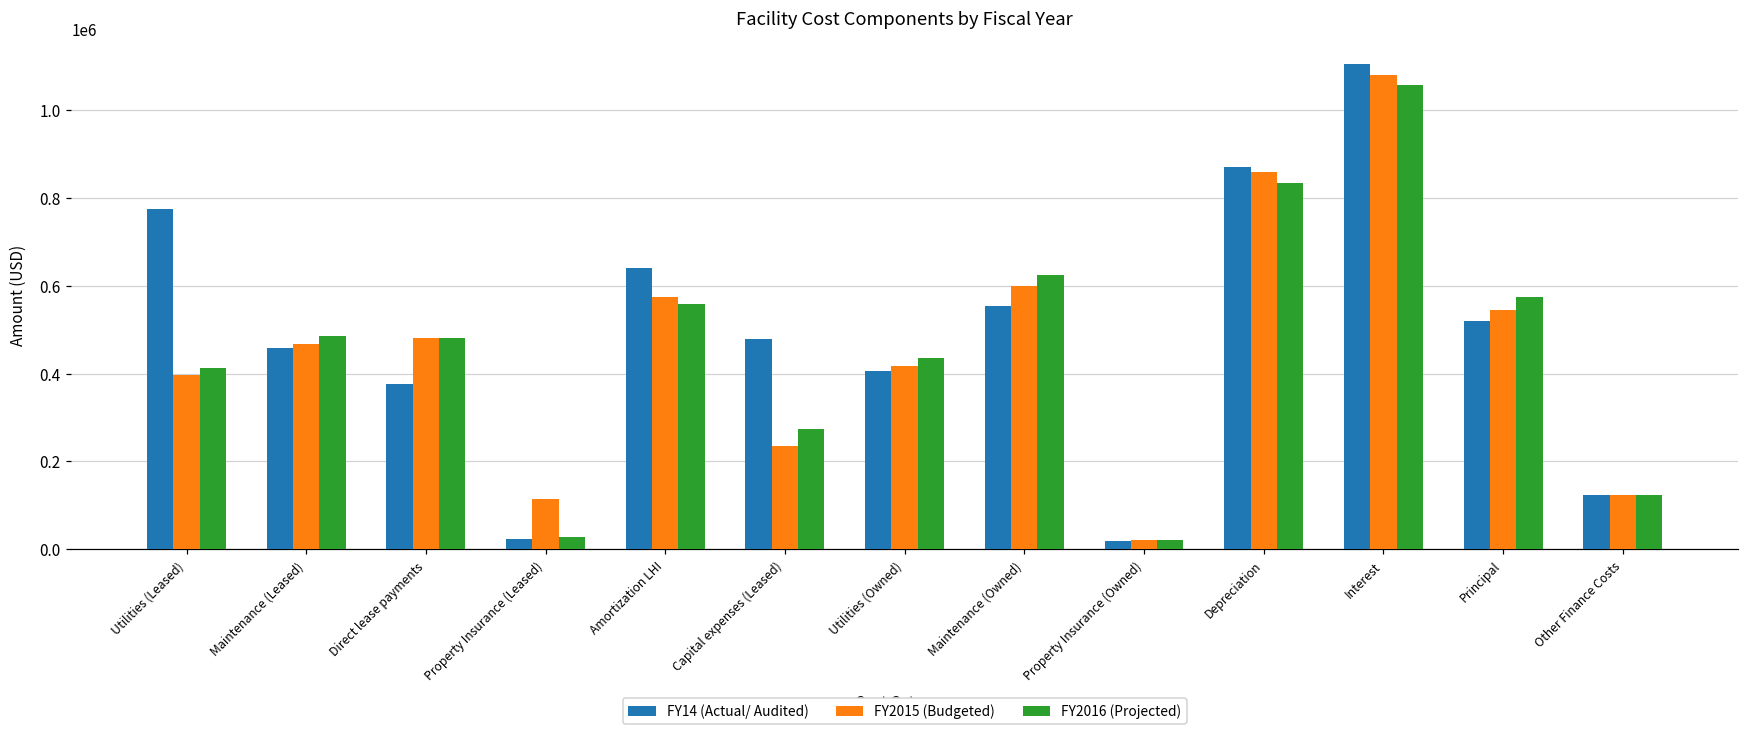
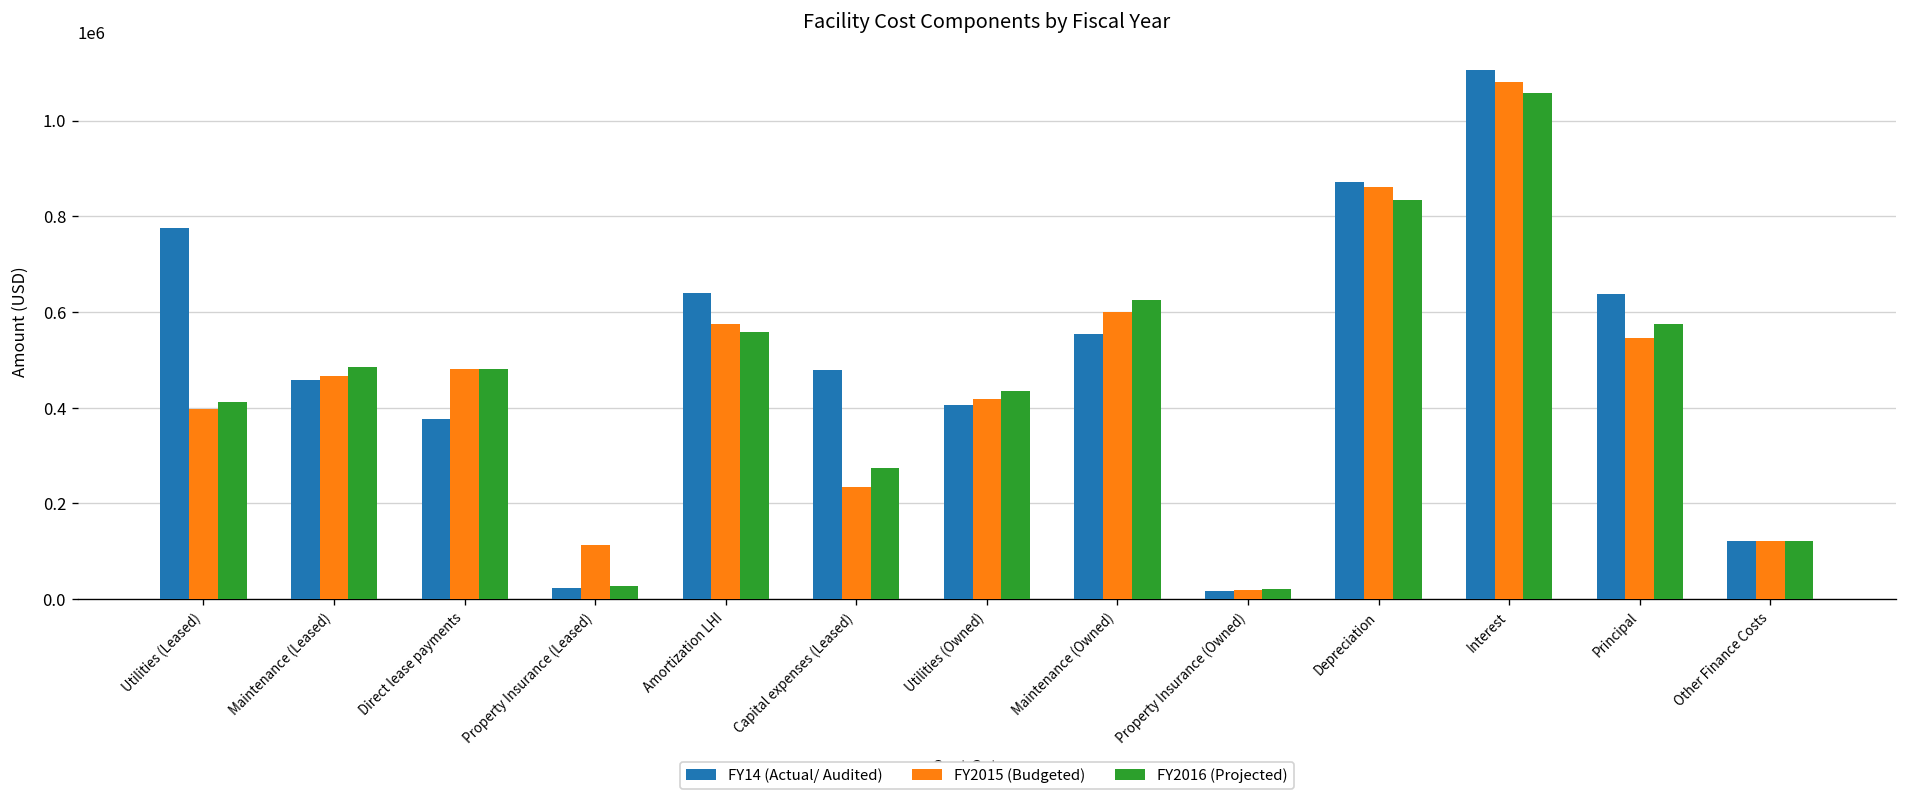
FY14 (Actual/ Audited), Principal: 520000 -> 640000
